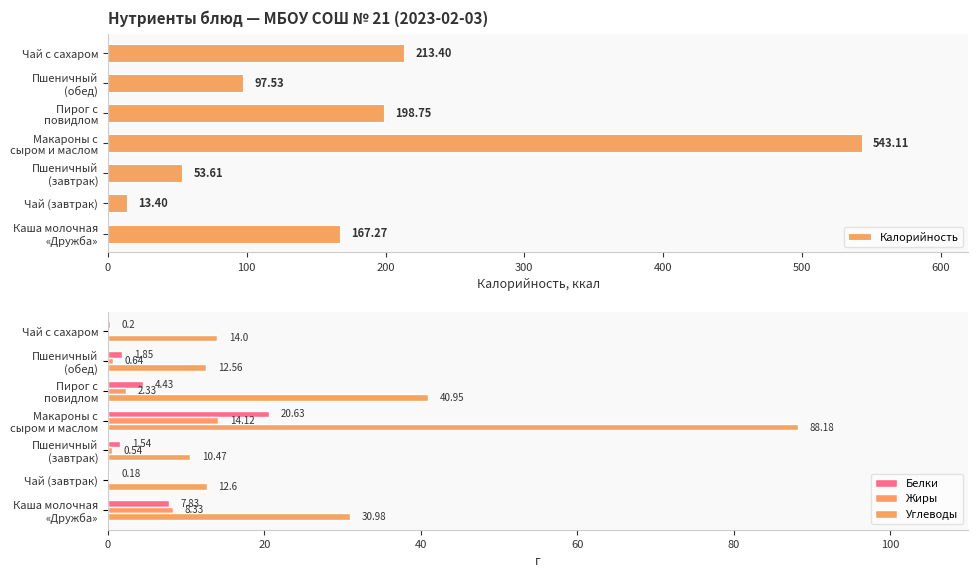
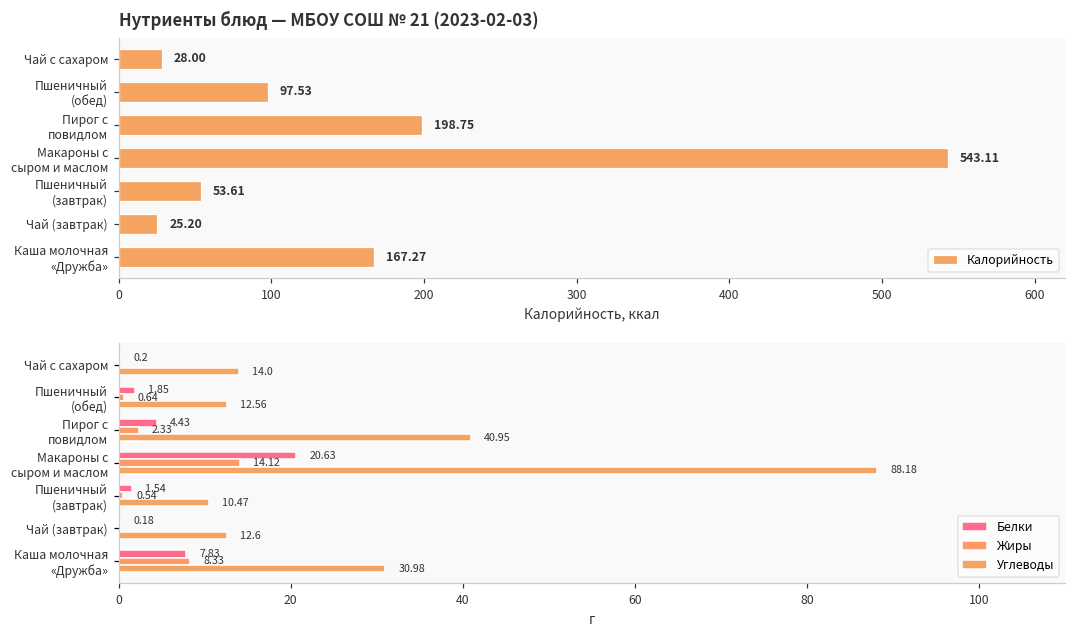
Нутриенты блюд — МБОУ СОШ № 21 (2023-02-03), Чай с сахаром: 213.40 -> 28.00
Нутриенты блюд — МБОУ СОШ № 21 (2023-02-03), Чай (завтрак): 13.40 -> 25.20
